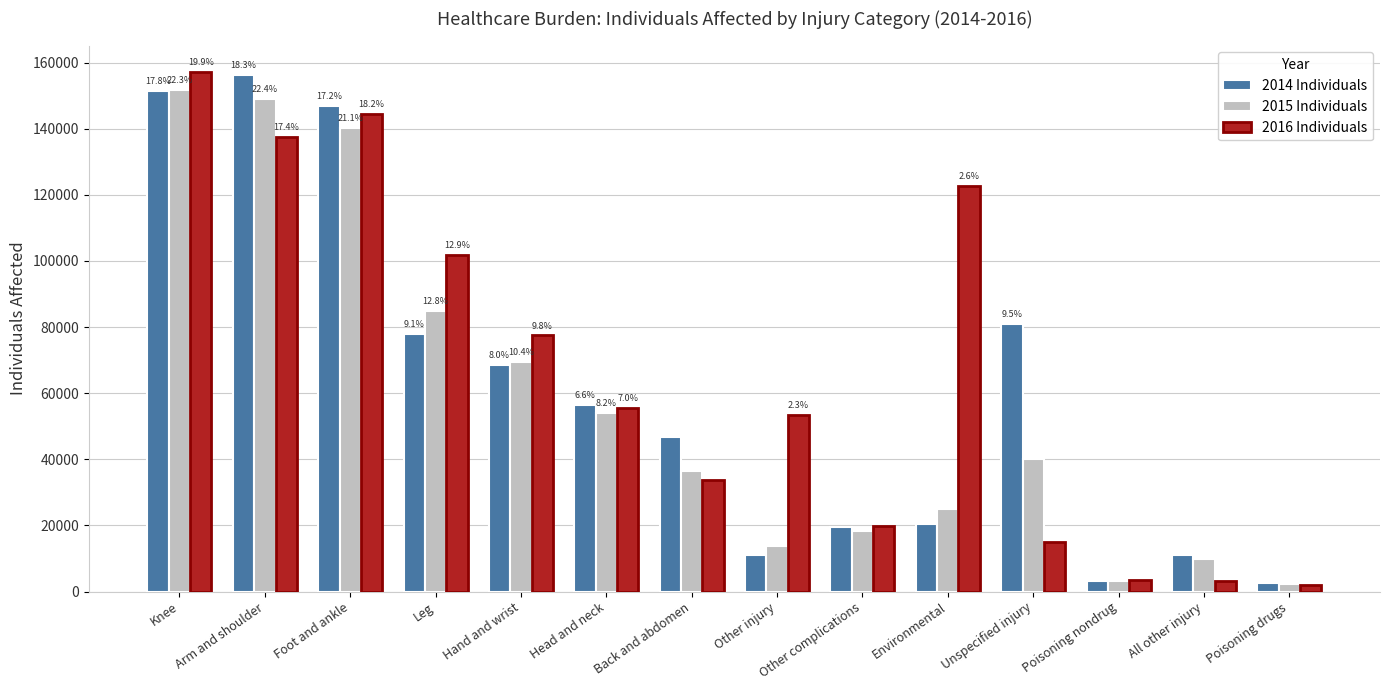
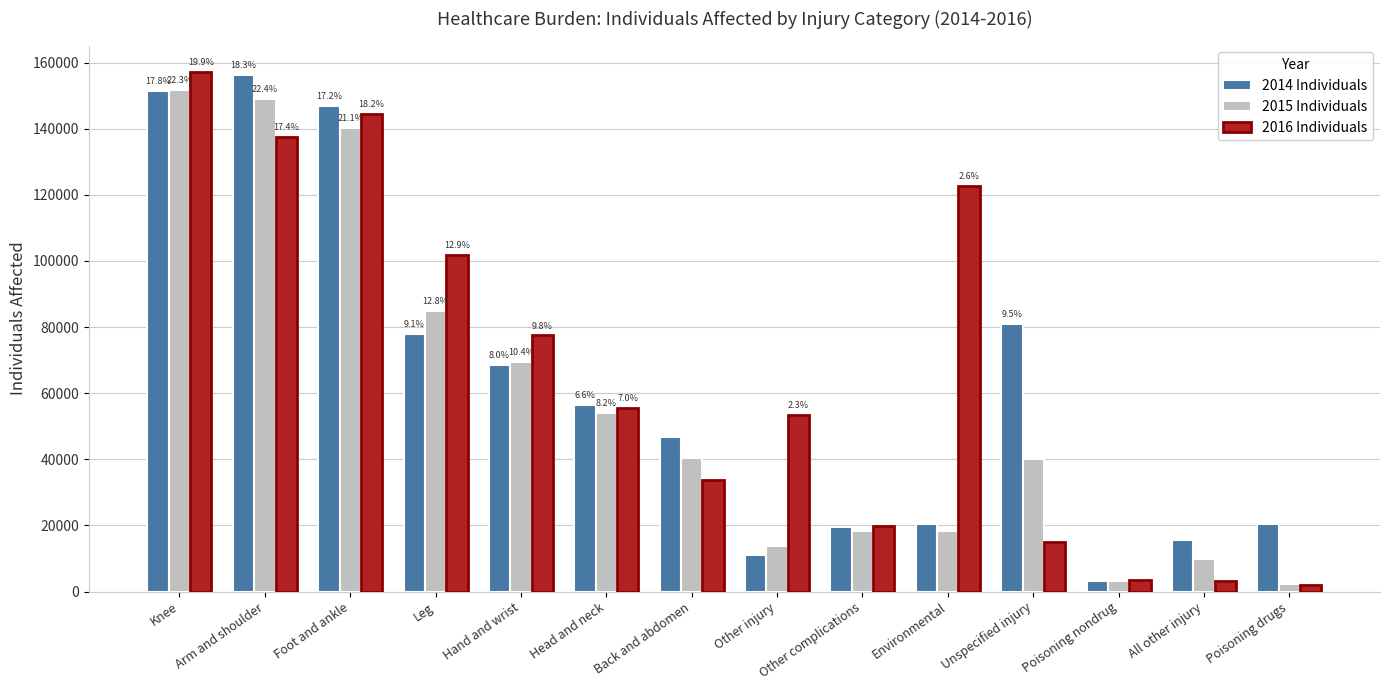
2015 Individuals, Back and abdomen: 37000 -> 40000
2015 Individuals, Environmental: 25000 -> 18000
2014 Individuals, All other injury: 11000 -> 16000
2014 Individuals, Poisoning drugs: 2000 -> 20000
